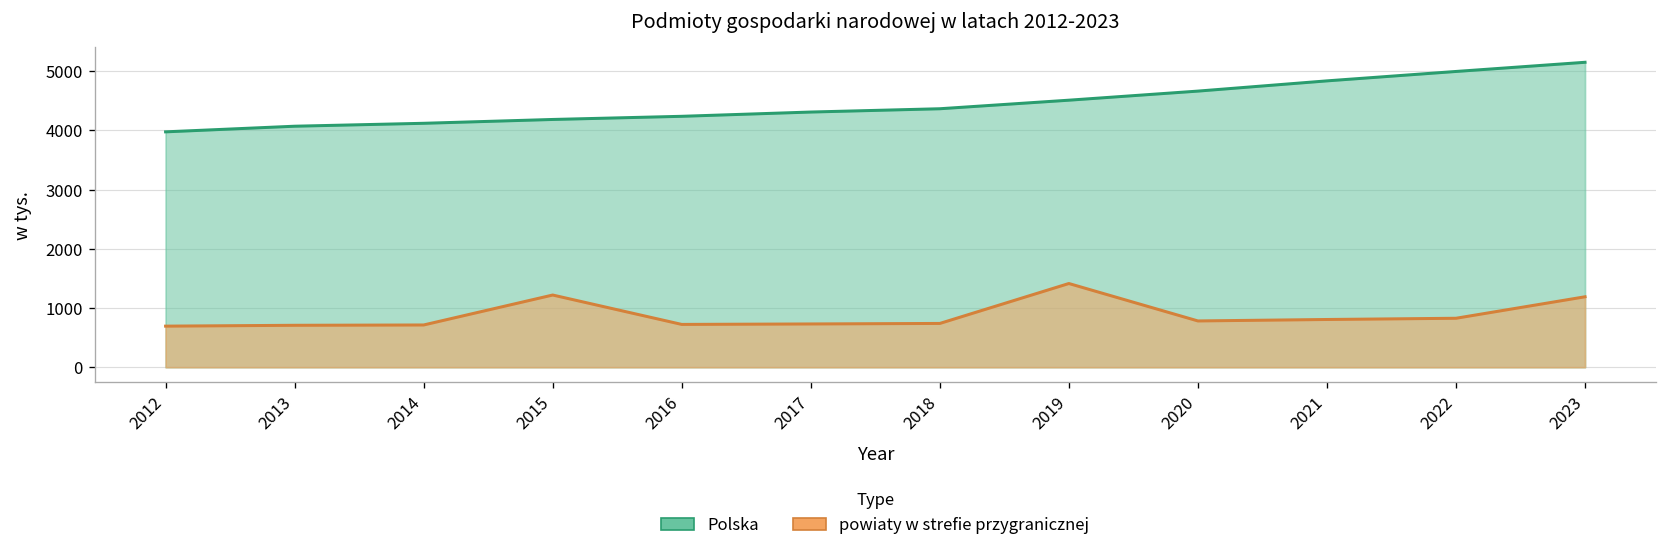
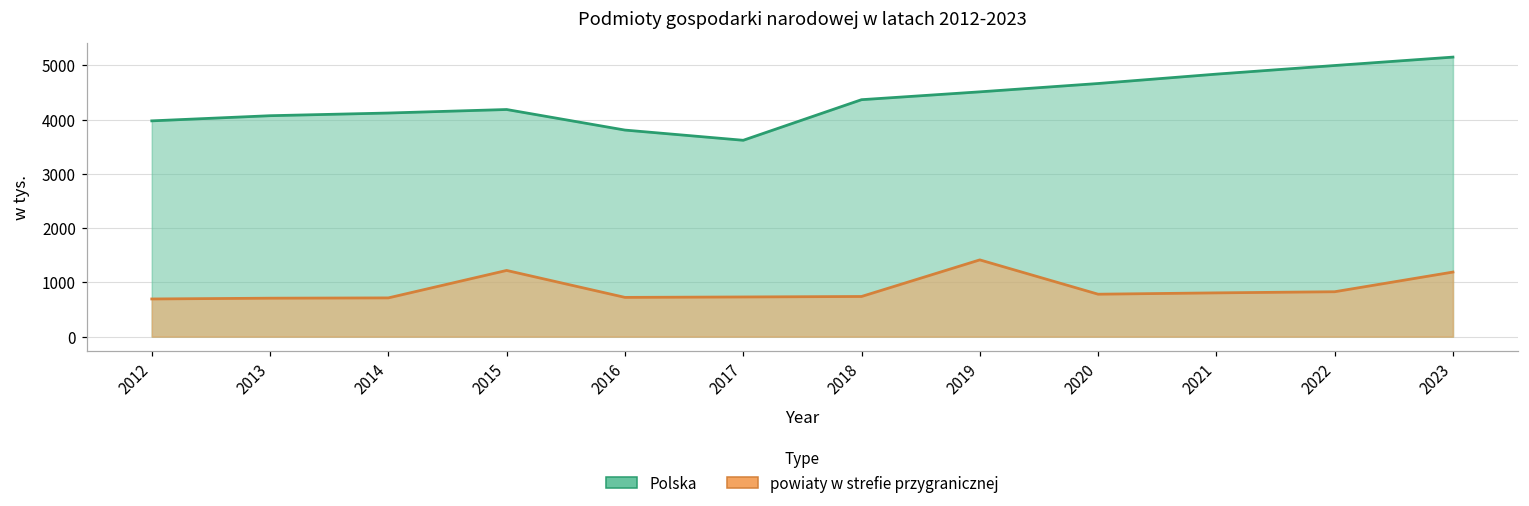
Polska, 2016: 4200 -> 3800
Polska, 2017: 4300 -> 3600
